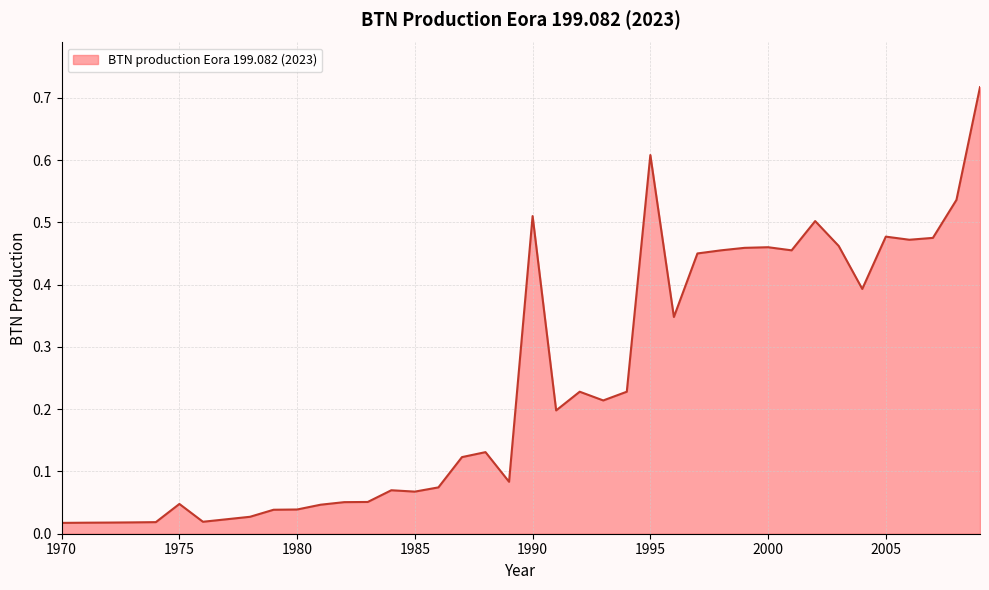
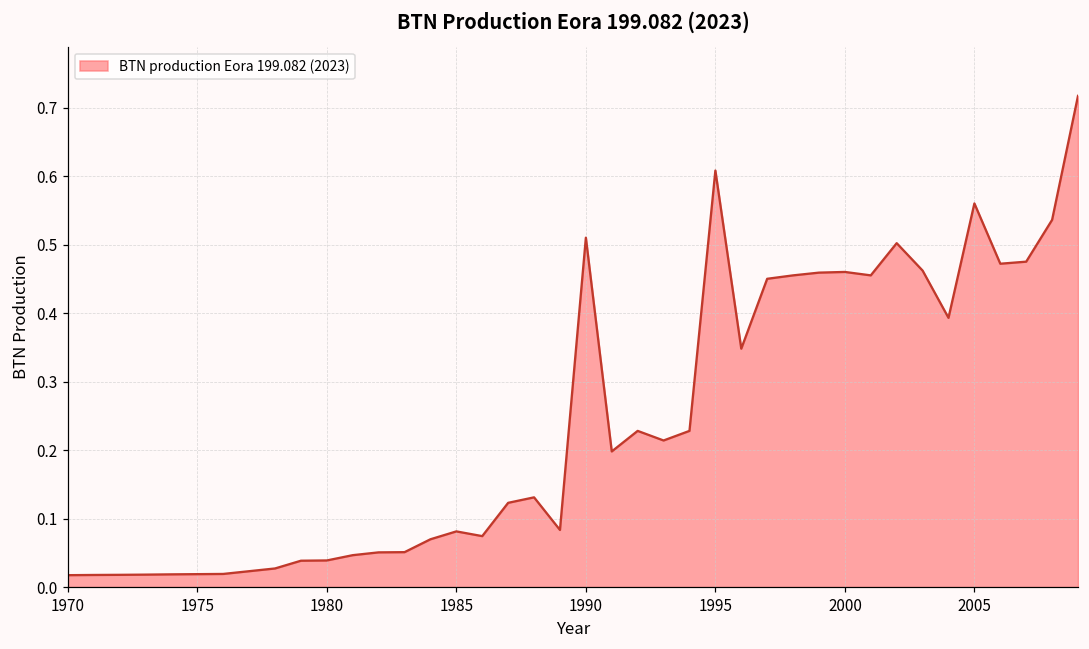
1975: 0.05 -> 0.02
1985: 0.07 -> 0.08
2005: 0.48 -> 0.56
